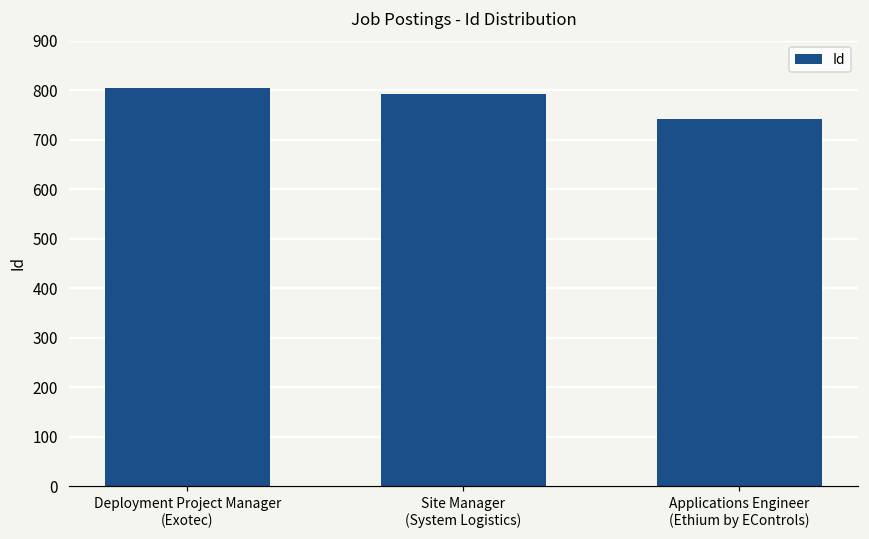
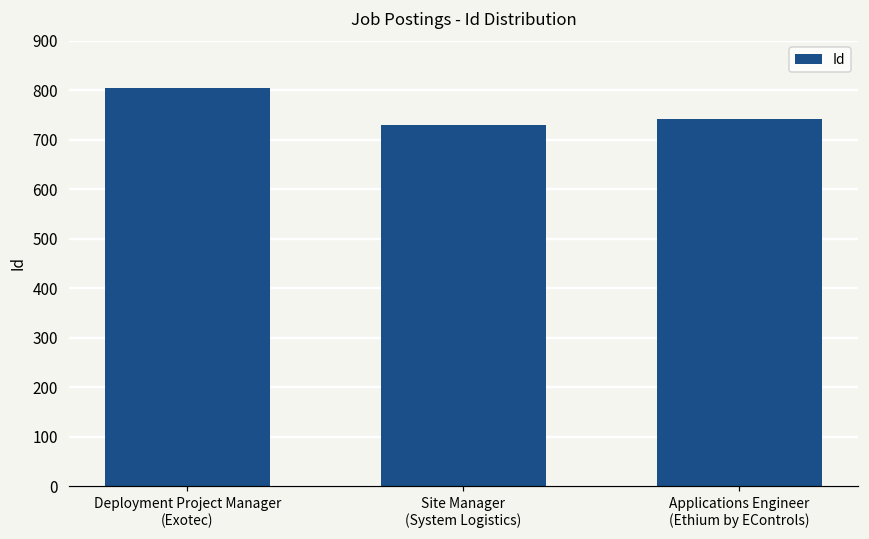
Site Manager (System Logistics): 790 -> 730
